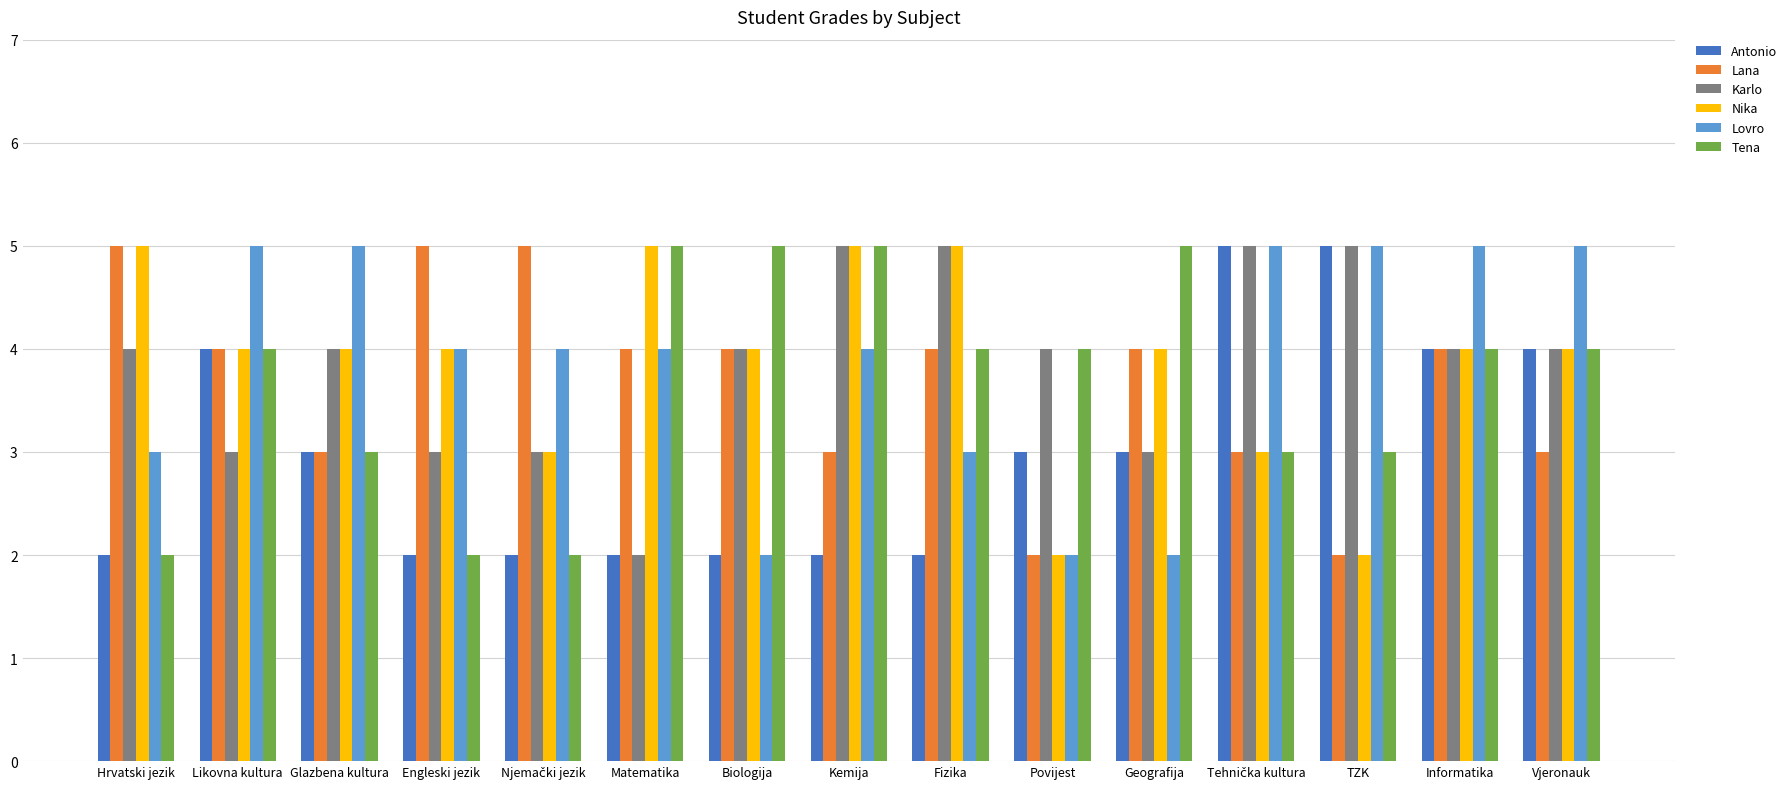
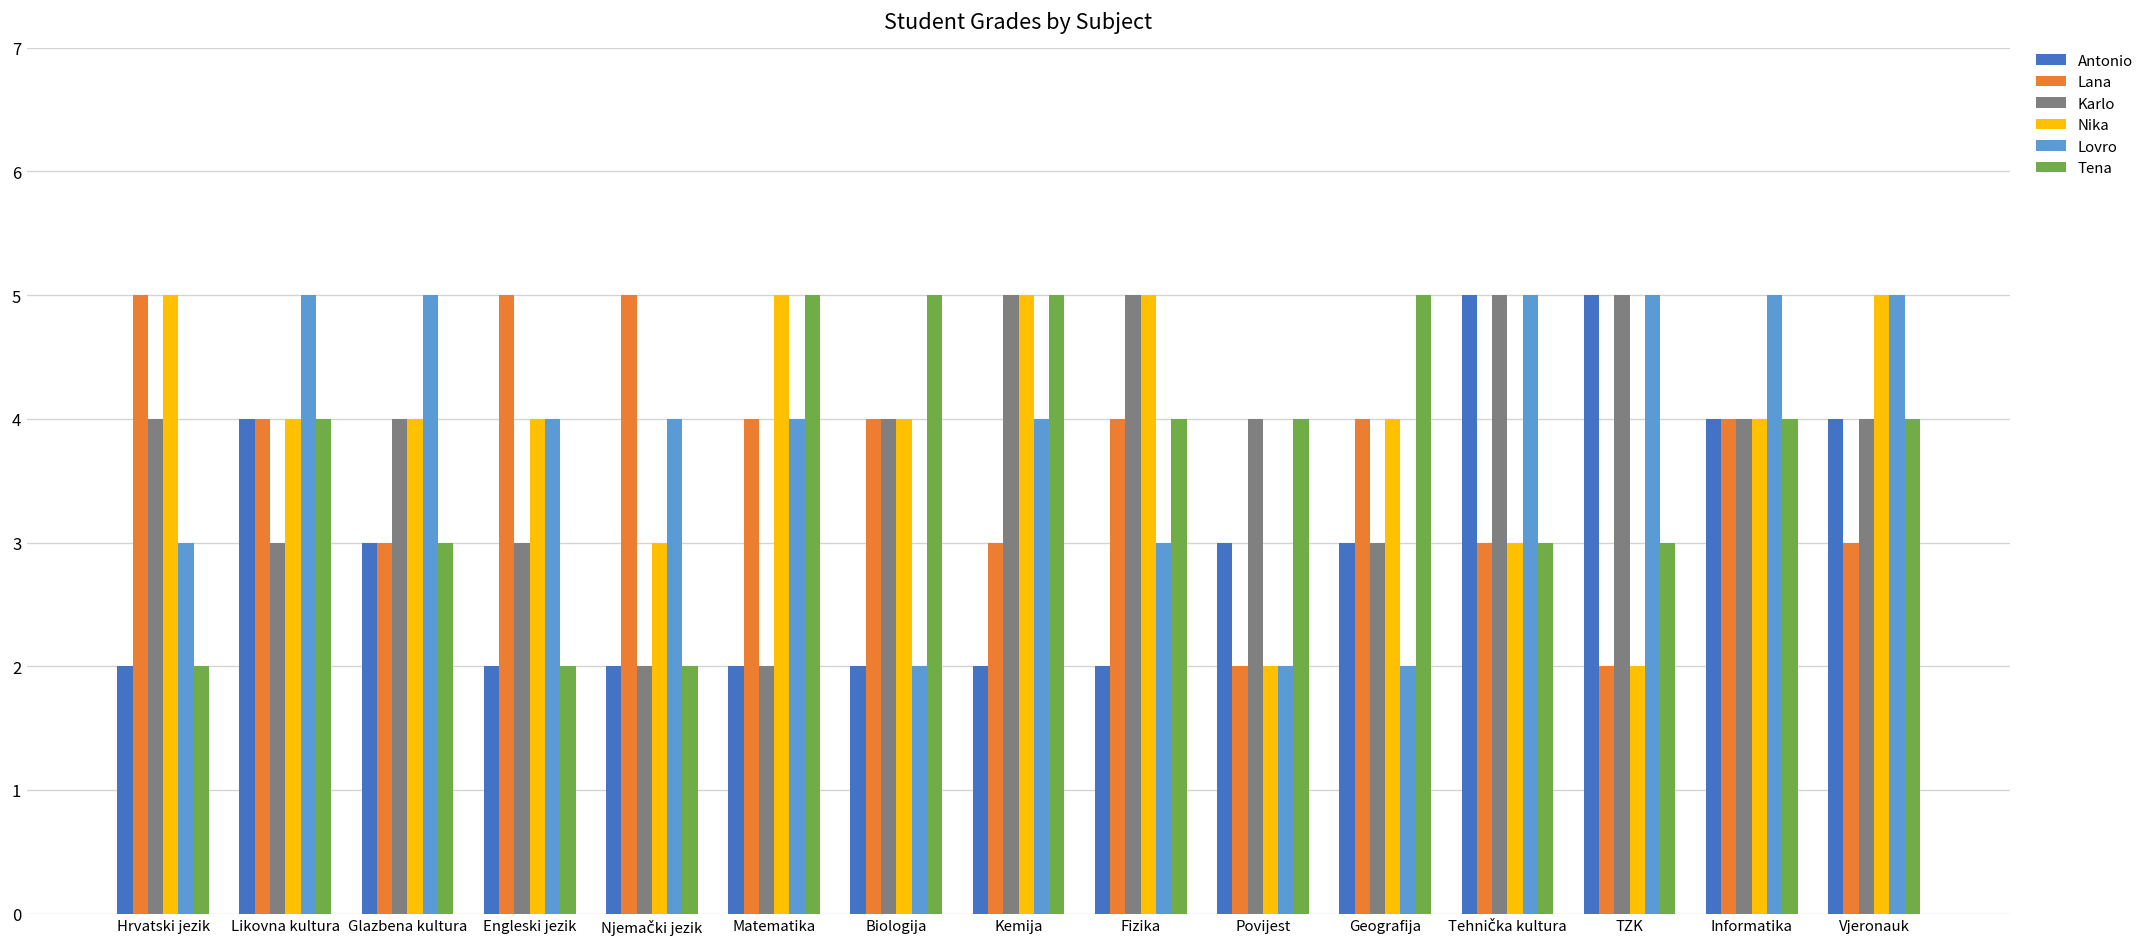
Karlo, Njemački jezik: 3 -> 2
Nika, Vjeronauk: 4 -> 5
